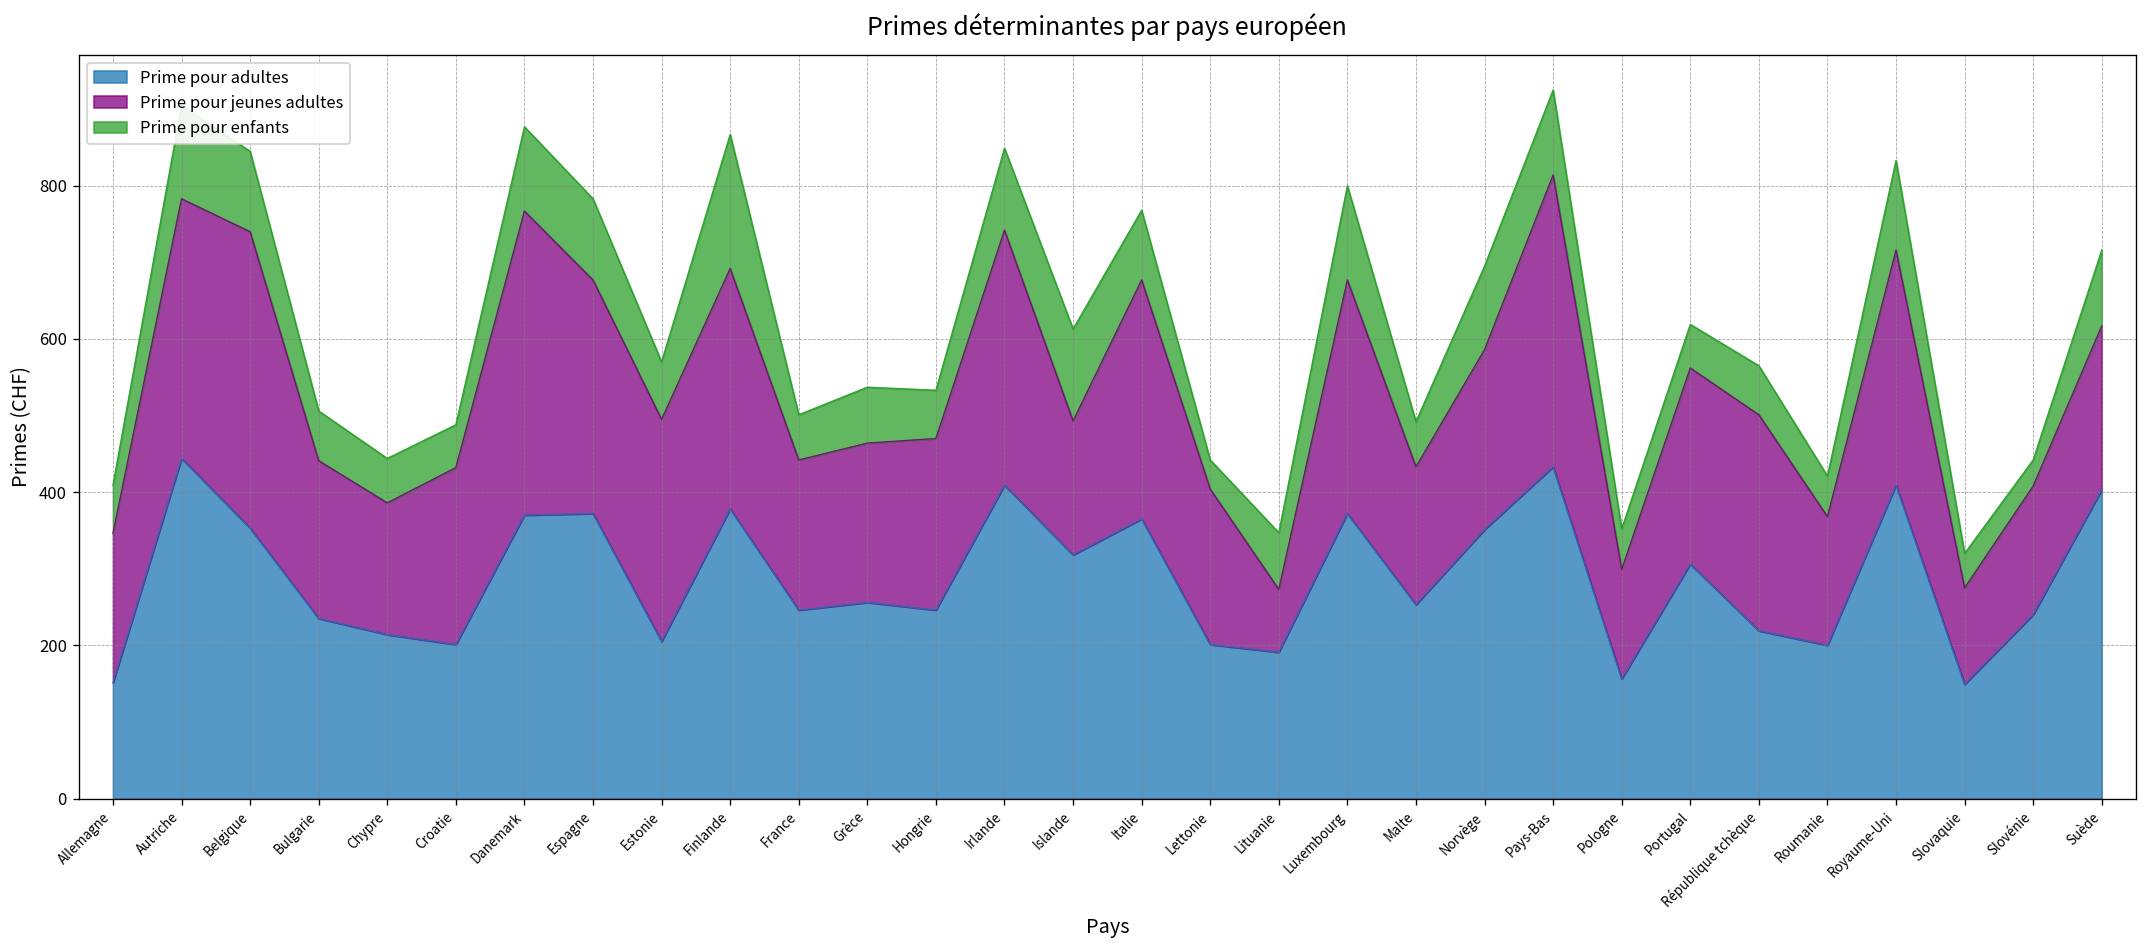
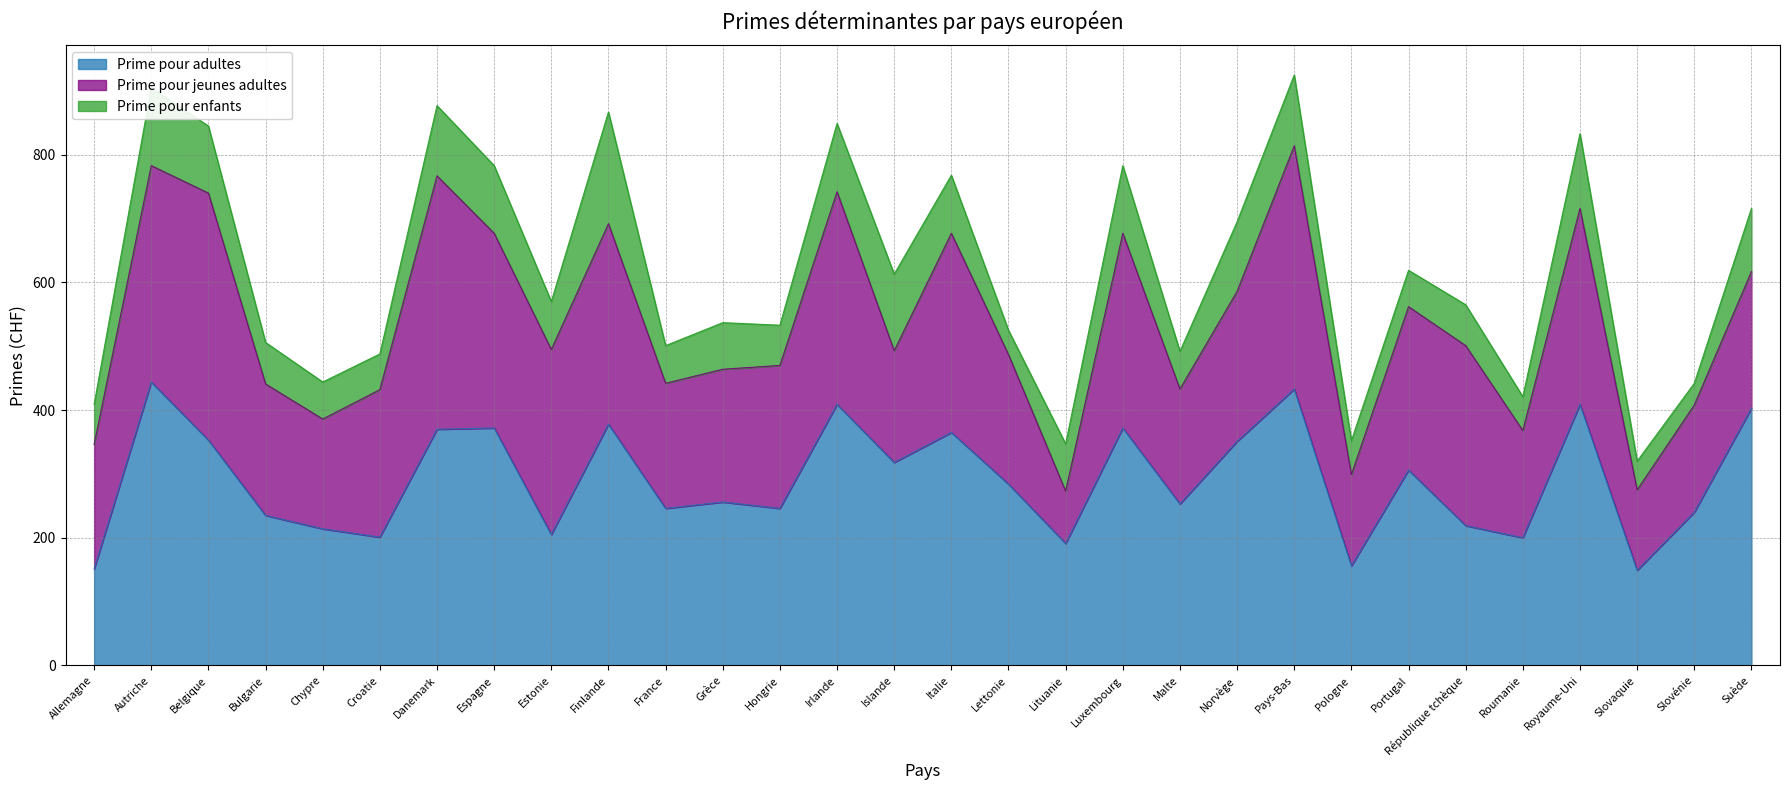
Prime pour adultes, Lettonie: 200 -> 280
Prime pour enfants, Luxembourg: 120 -> 110
